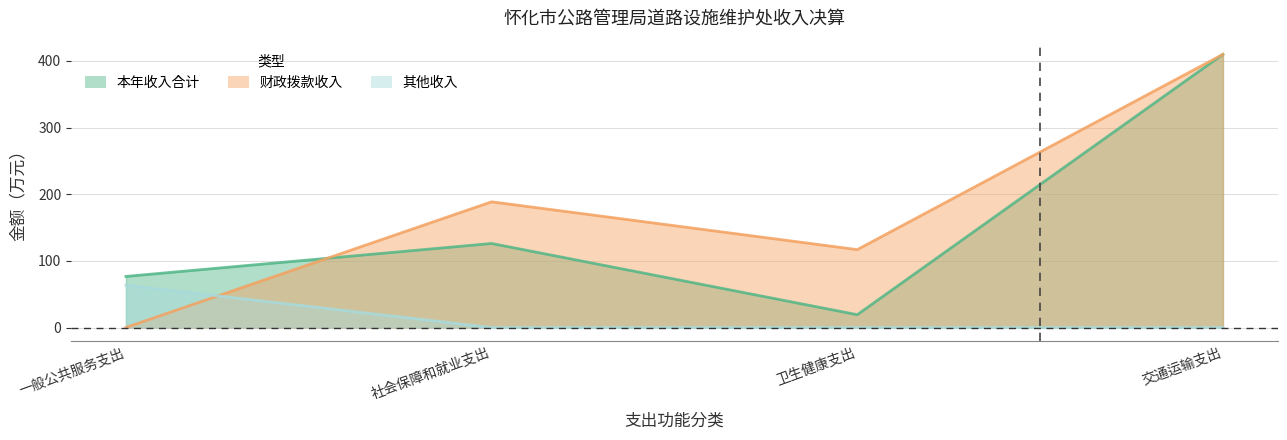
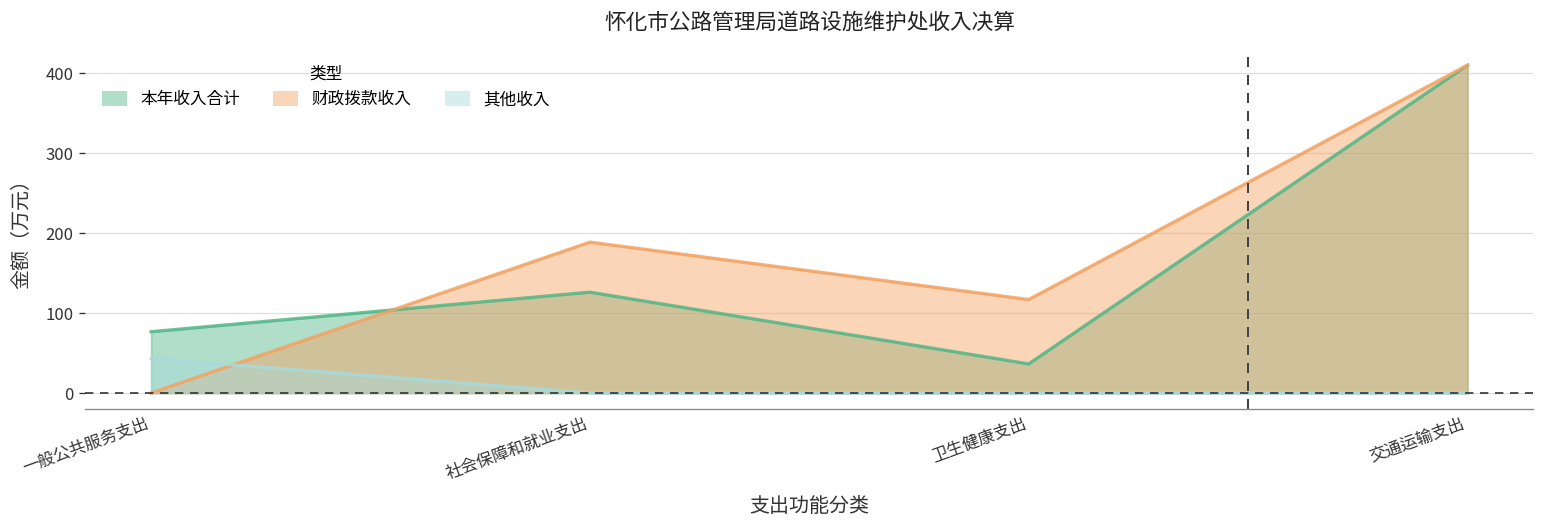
其他收入, 一般公共服务支出: 60 -> 40
本年收入合计, 卫生健康支出: 20 -> 40
